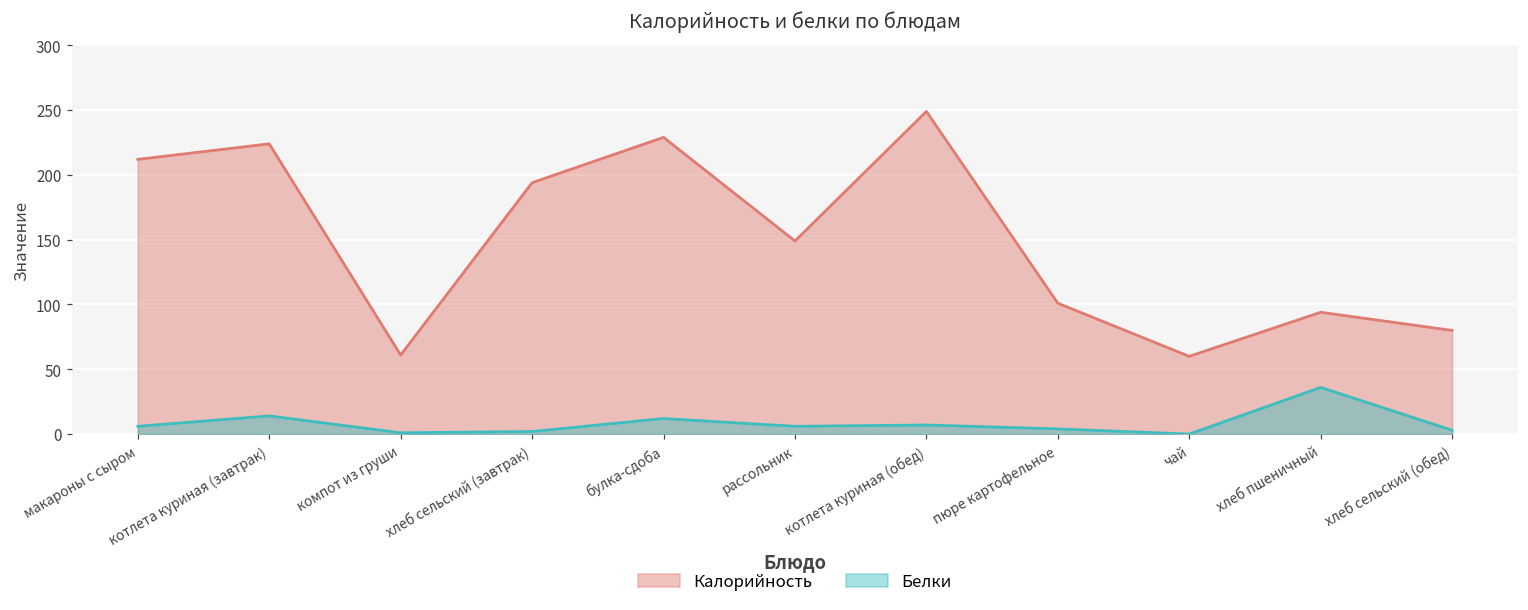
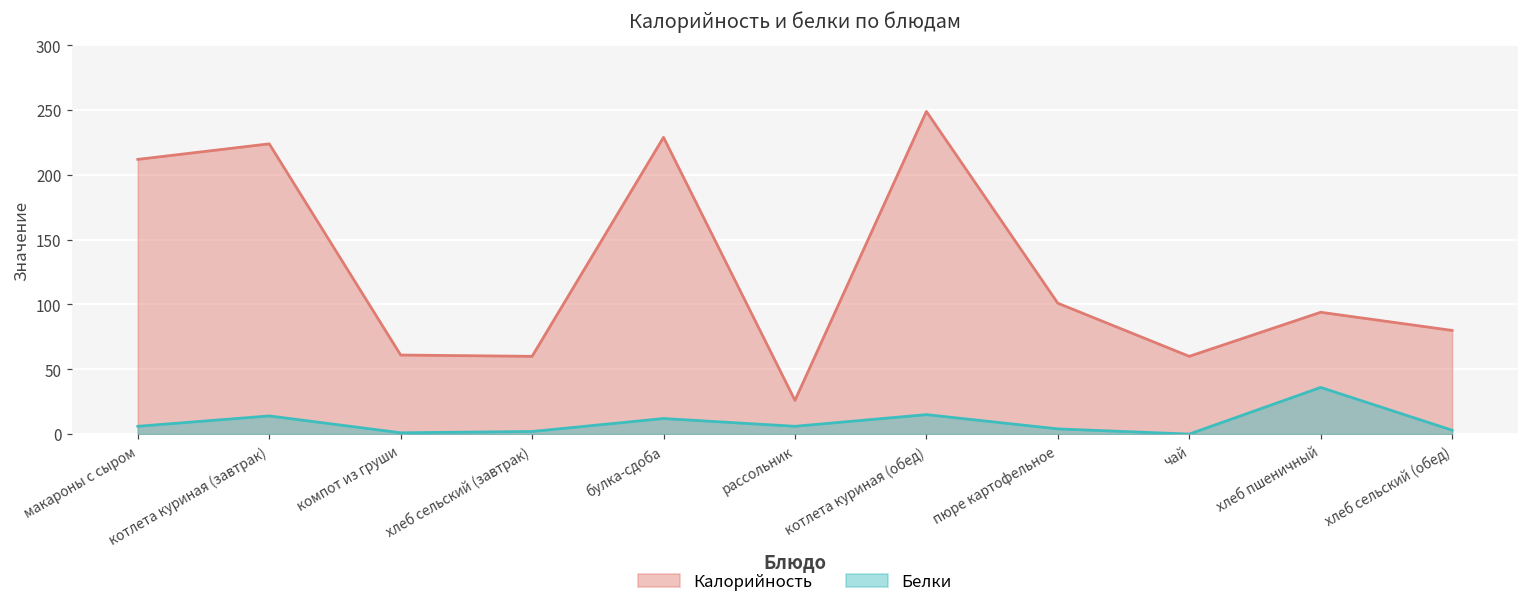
Калорийность, хлеб сельский (завтрак): 194 -> 60
Калорийность, рассольник: 149 -> 26
Белки, котлета куриная (обед): 7 -> 15
